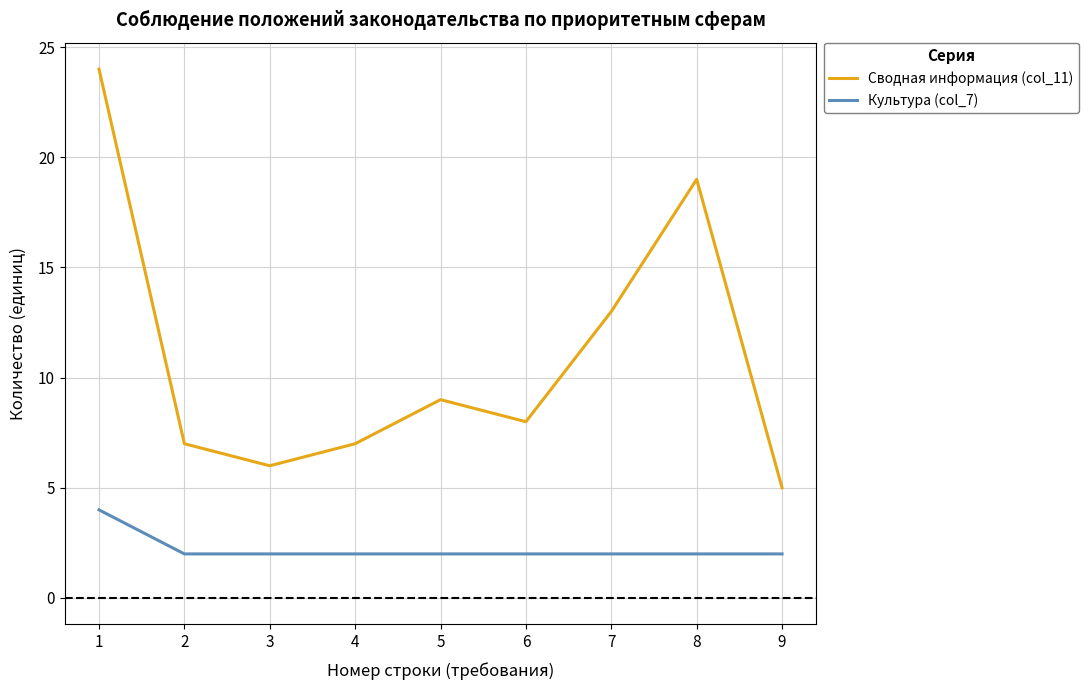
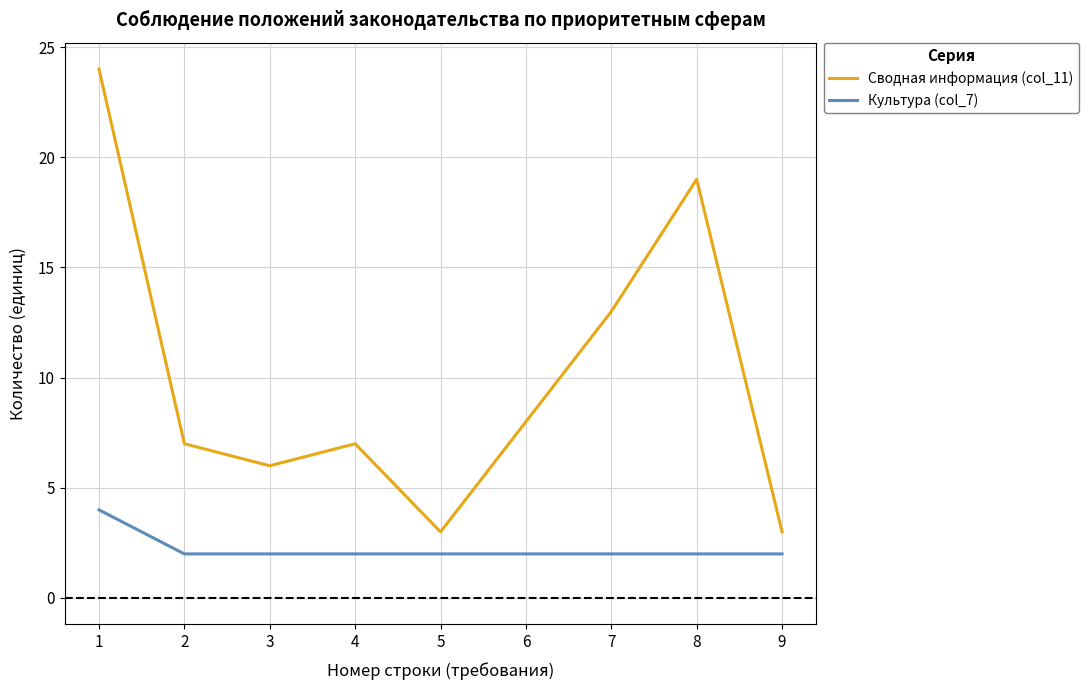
Сводная информация (col_11), 5: 9 -> 3
Сводная информация (col_11), 9: 5 -> 3
